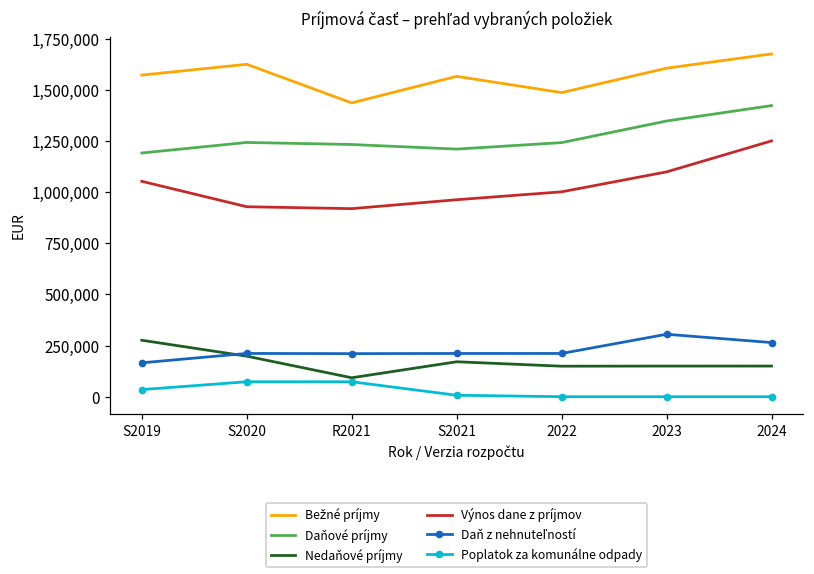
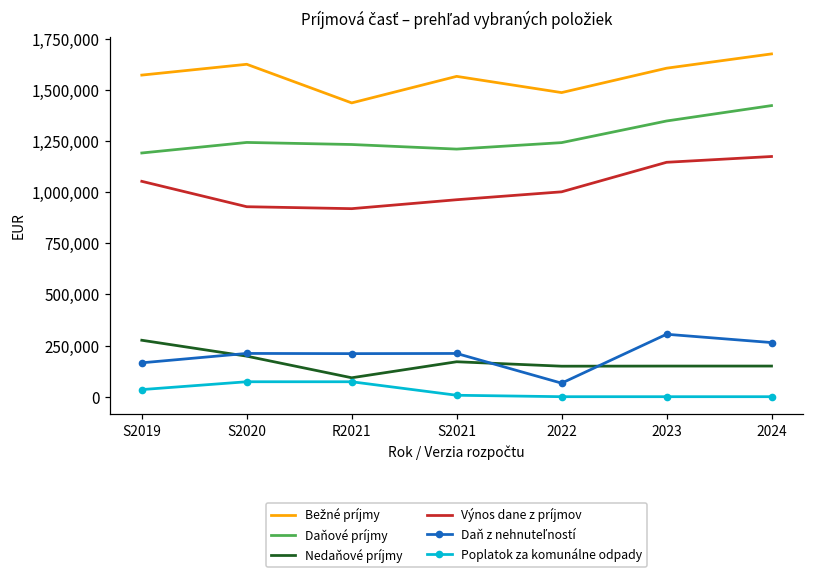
Daň z nehnuteľností, 2022: 210,000 -> 70,000
Výnos dane z príjmov, 2023: 1,100,000 -> 1,150,000
Výnos dane z príjmov, 2024: 1,250,000 -> 1,170,000
